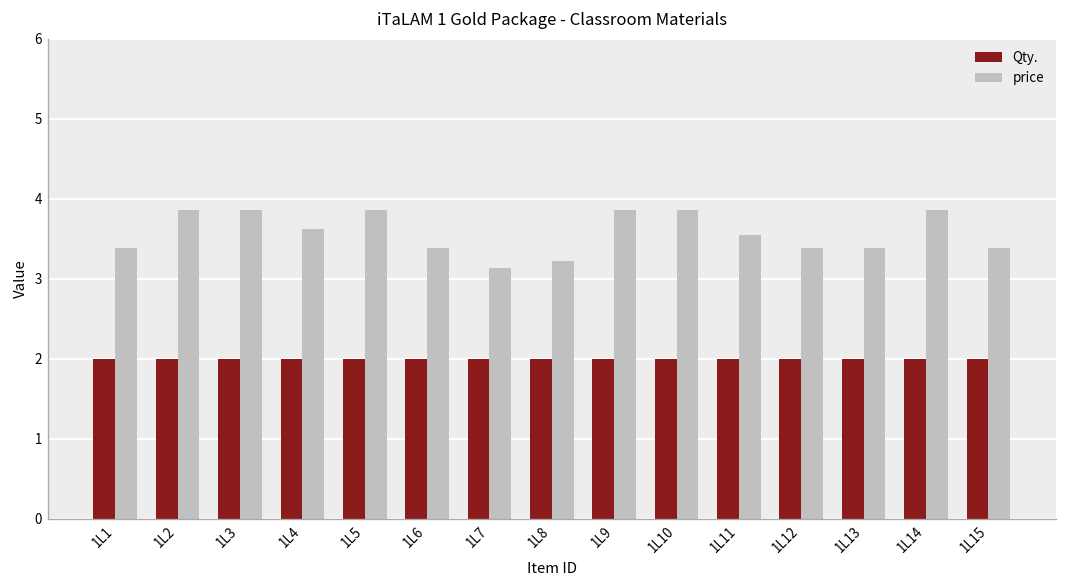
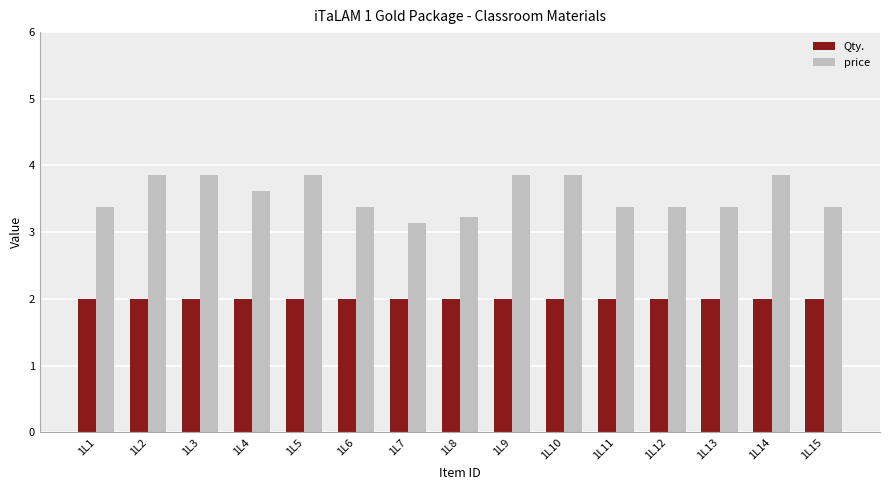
price, 1L11: 3.6 -> 3.4
